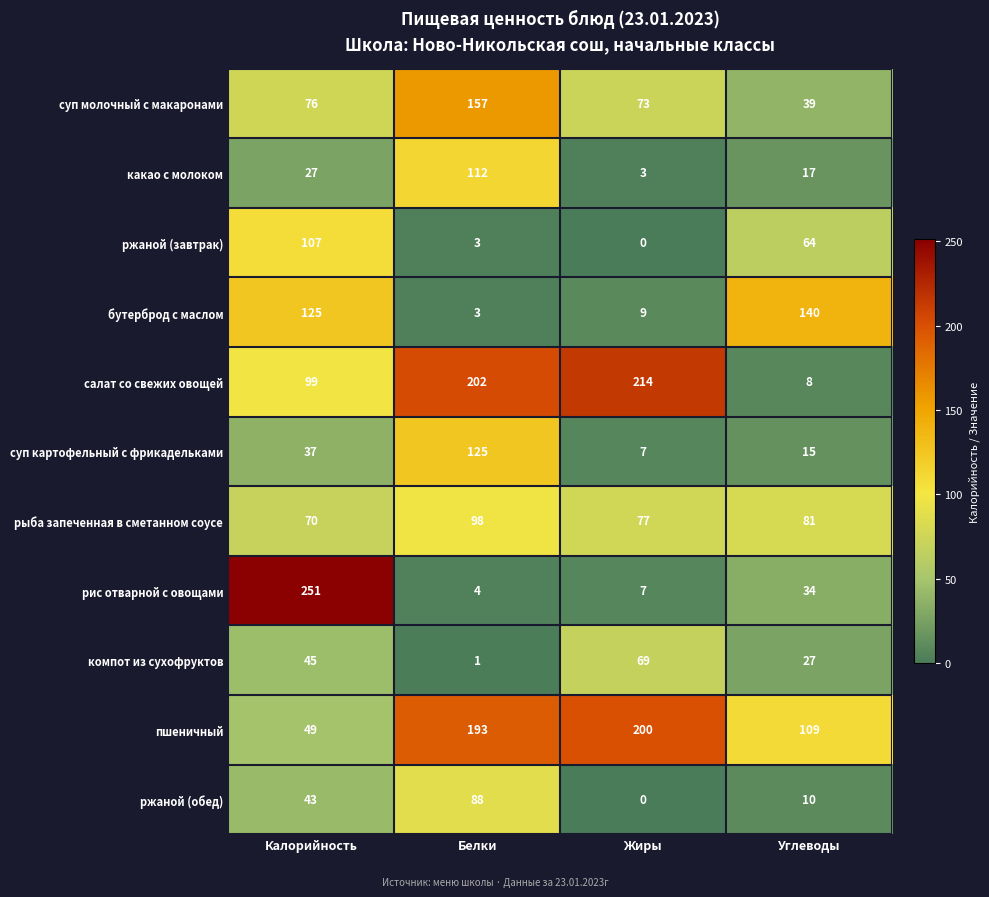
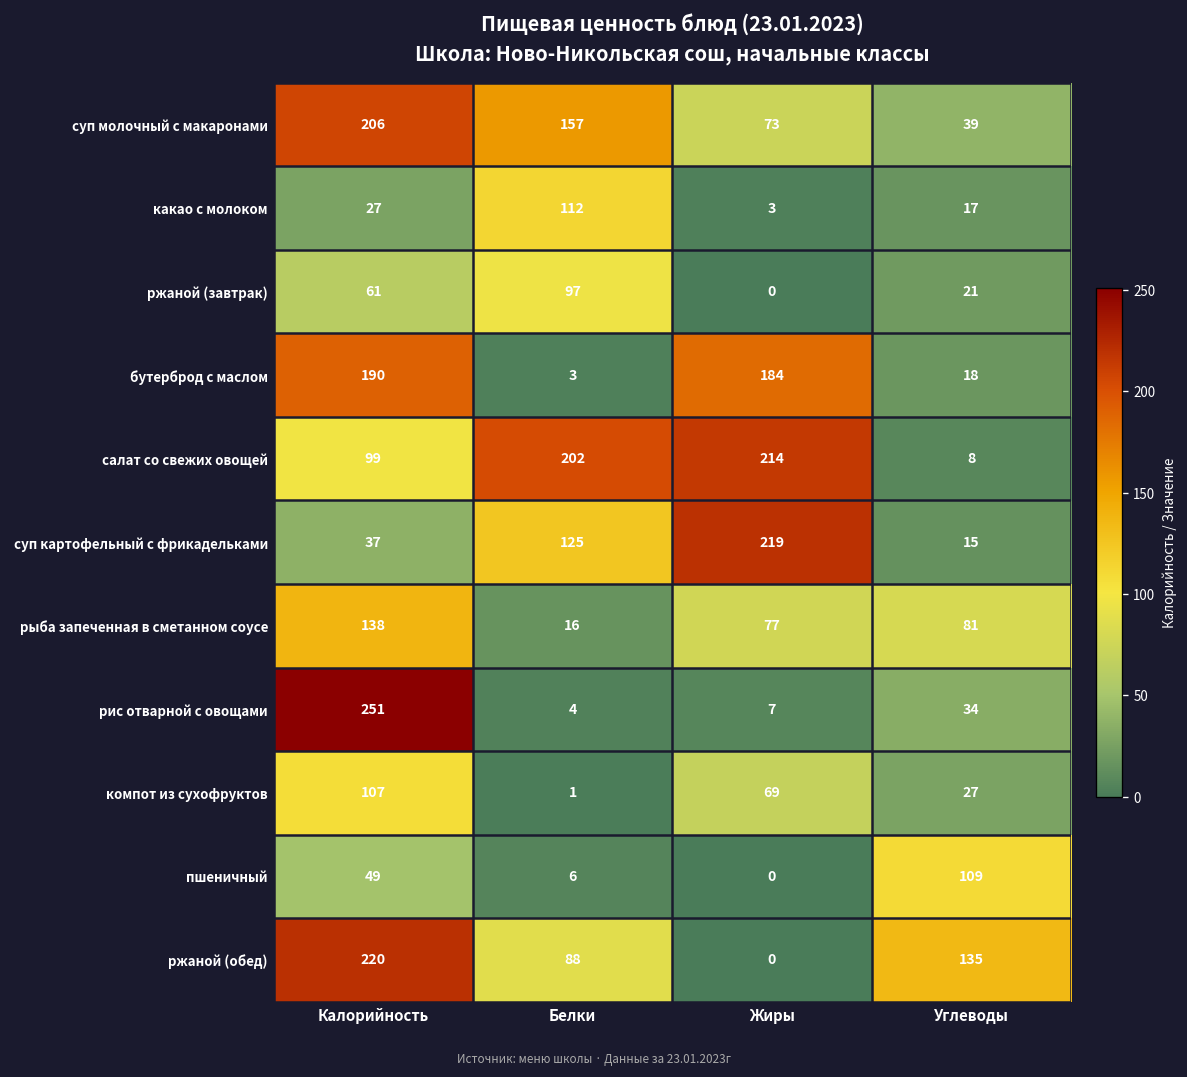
суп молочный с макаронами, Калорийность: 76 -> 206
ржаной (завтрак), Калорийность: 107 -> 61
ржаной (завтрак), Белки: 3 -> 97
ржаной (завтрак), Углеводы: 64 -> 21
бутерброд с маслом, Калорийность: 125 -> 190
бутерброд с маслом, Жиры: 9 -> 184
бутерброд с маслом, Углеводы: 140 -> 18
суп картофельный с фрикадельками, Жиры: 7 -> 219
рыба запеченная в сметанном соусе, Калорийность: 70 -> 138
рыба запеченная в сметанном соусе, Белки: 98 -> 16
компот из сухофруктов, Калорийность: 45 -> 107
пшеничный, Белки: 193 -> 6
пшеничный, Жиры: 200 -> 0
ржаной (обед), Калорийность: 43 -> 220
ржаной (обед), Углеводы: 10 -> 135
